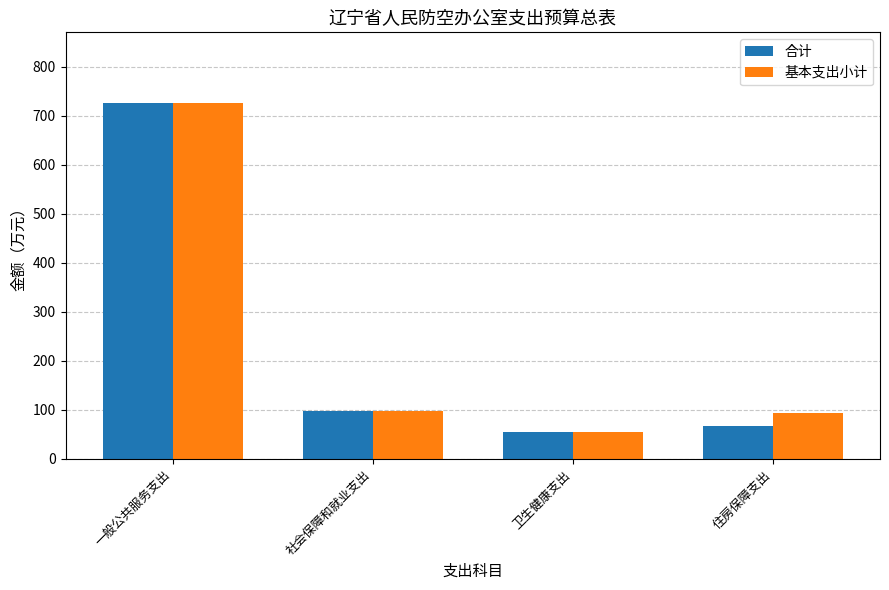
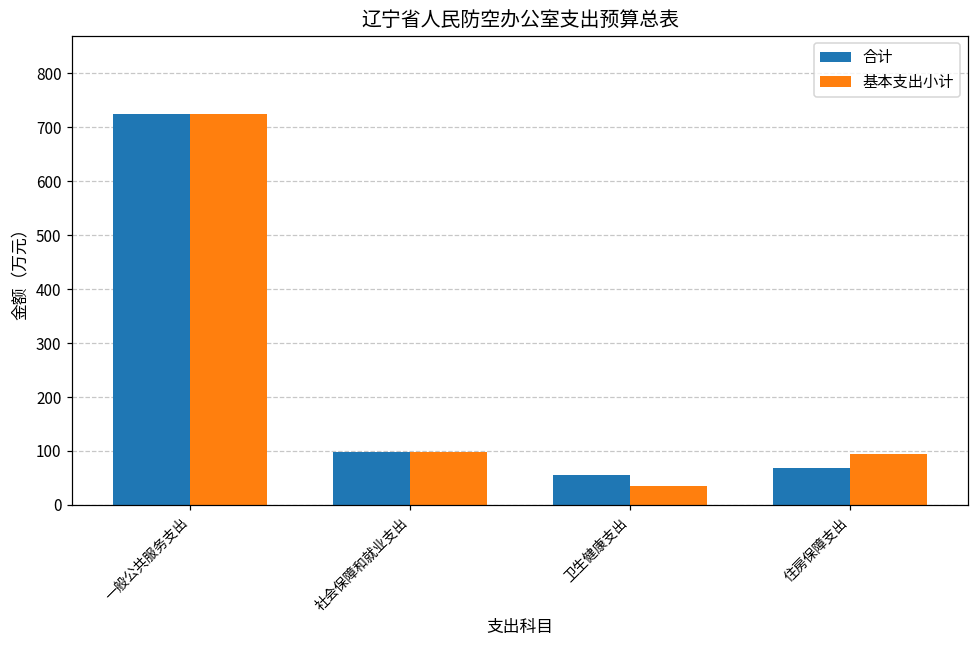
基本支出小计, 卫生健康支出: 50 -> 30
